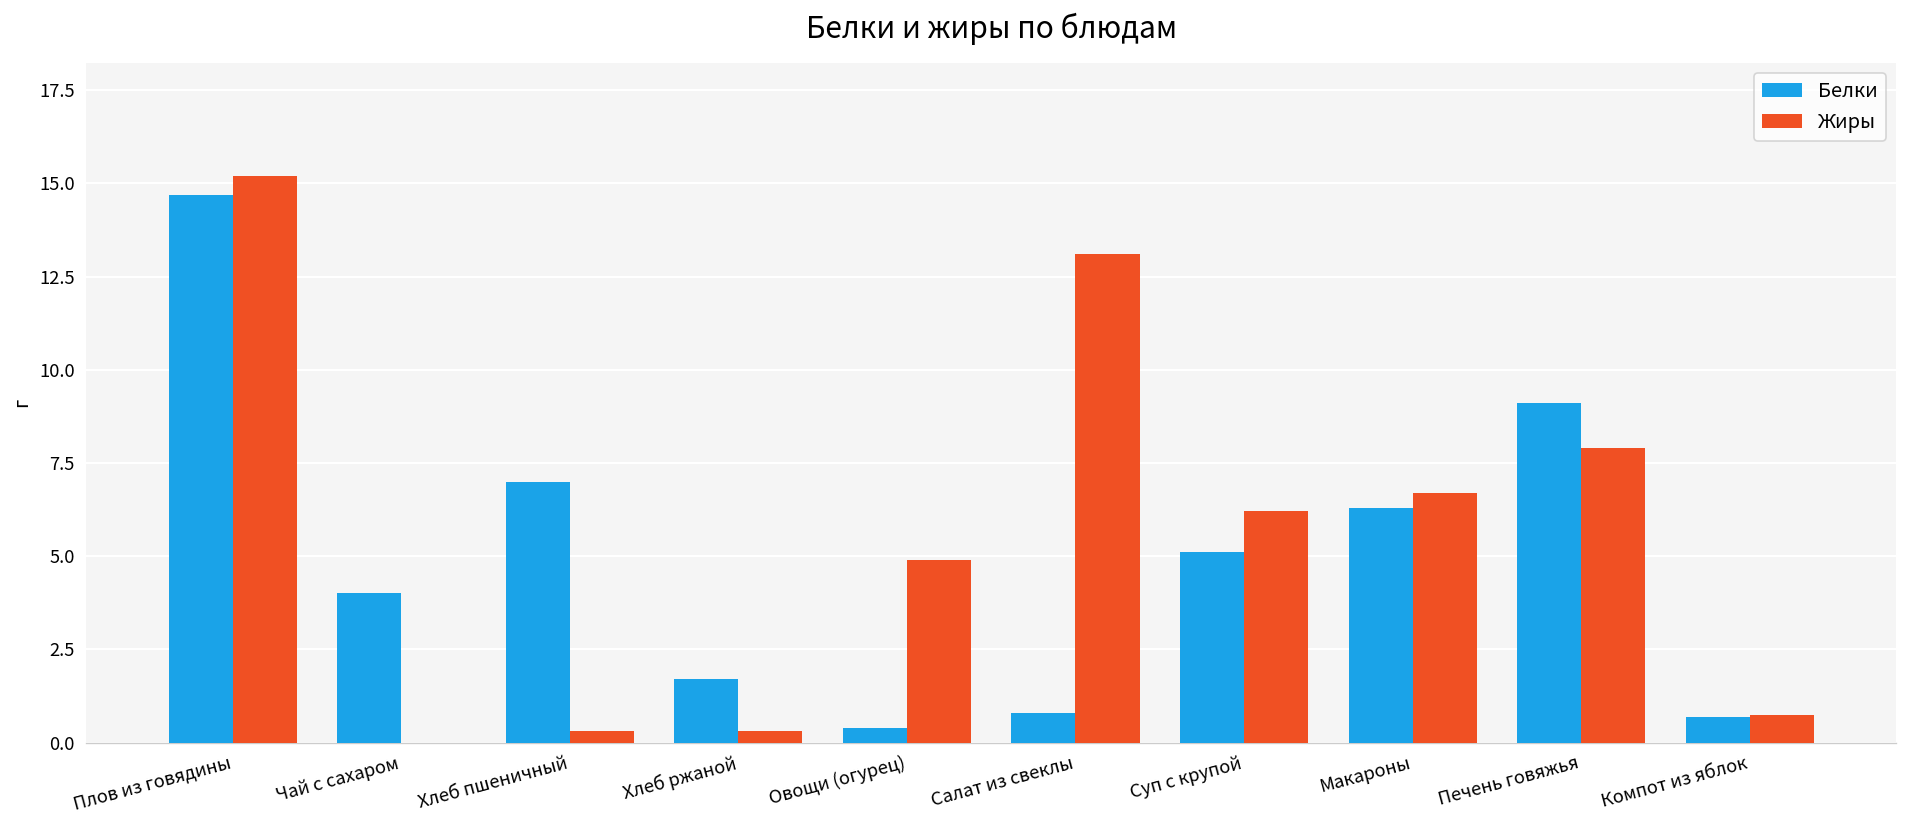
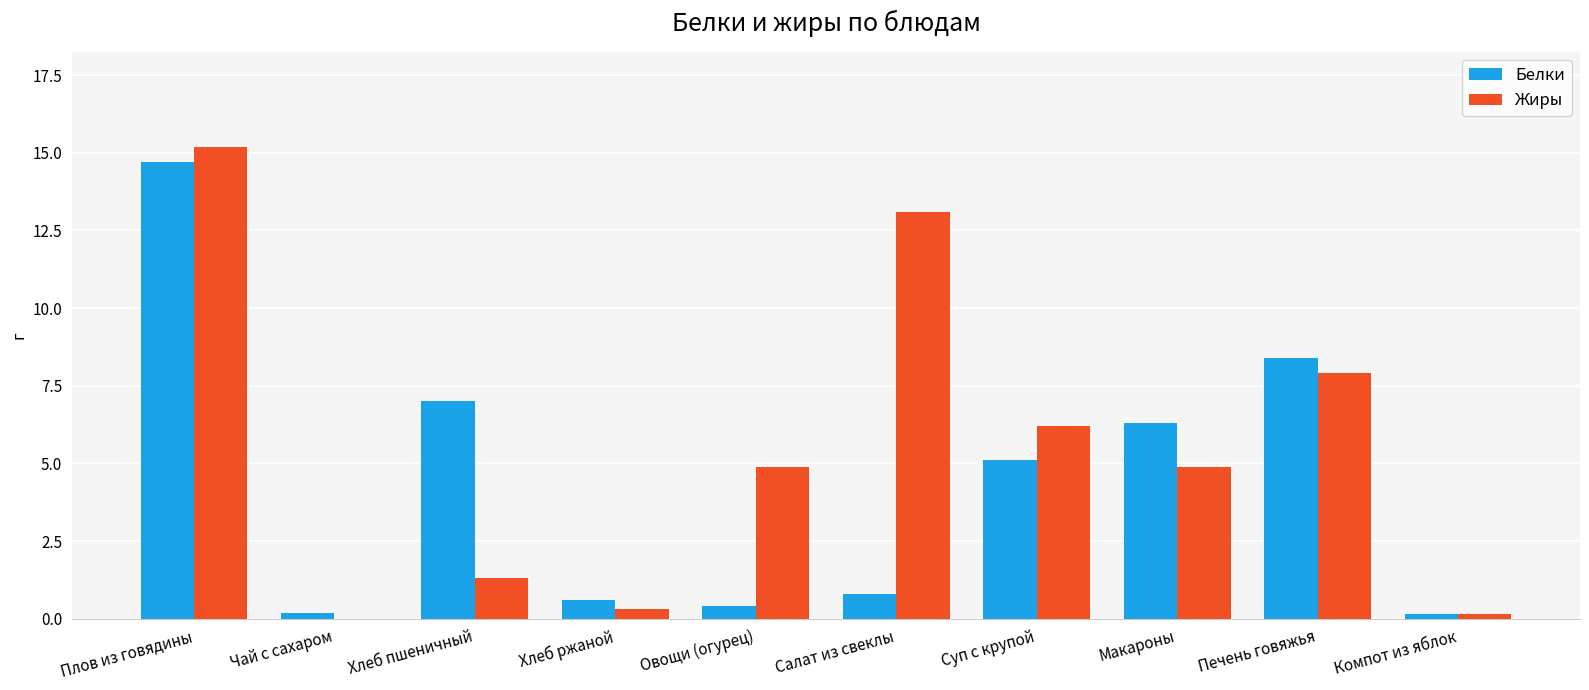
Белки, Чай с сахаром: 4.0 -> 0.2
Жиры, Хлеб пшеничный: 0.3 -> 1.3
Белки, Хлеб ржаной: 1.7 -> 0.6
Жиры, Макароны: 6.7 -> 4.9
Белки, Печень говяжья: 9.1 -> 8.4
Белки, Компот из яблок: 0.7 -> 0.2
Жиры, Компот из яблок: 0.8 -> 0.1
